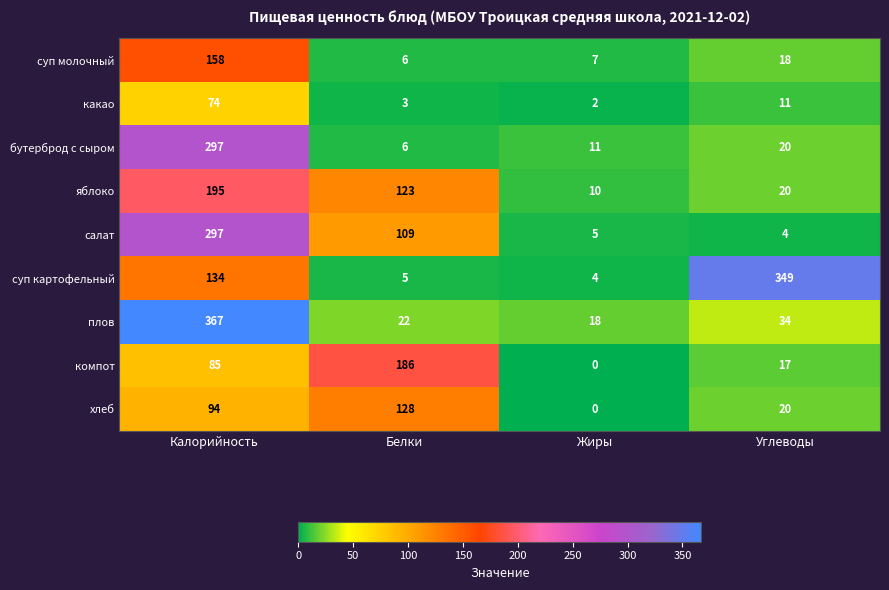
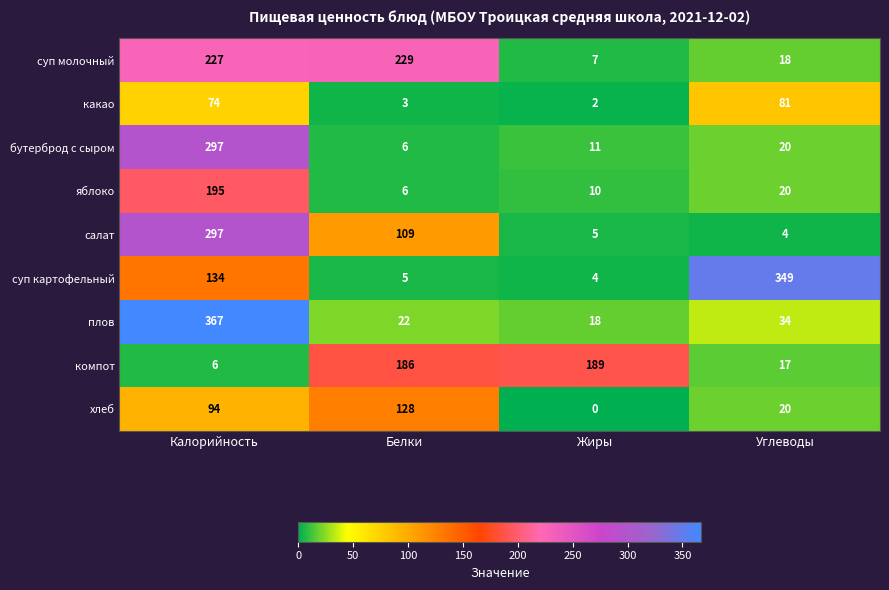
суп молочный, Калорийность: 158 -> 227
суп молочный, Белки: 6 -> 229
какао, Углеводы: 11 -> 81
яблоко, Белки: 123 -> 6
компот, Калорийность: 85 -> 6
компот, Жиры: 0 -> 189
